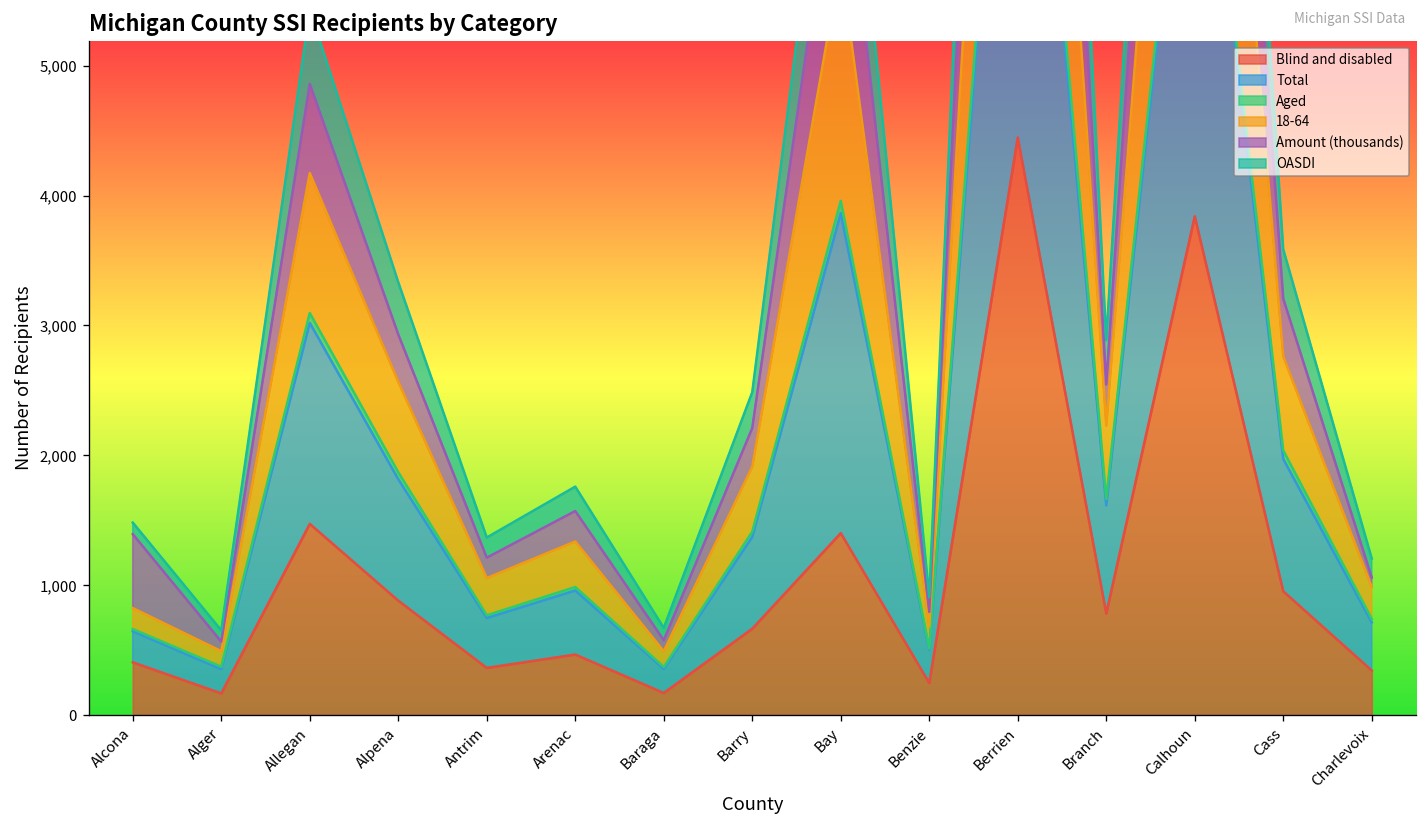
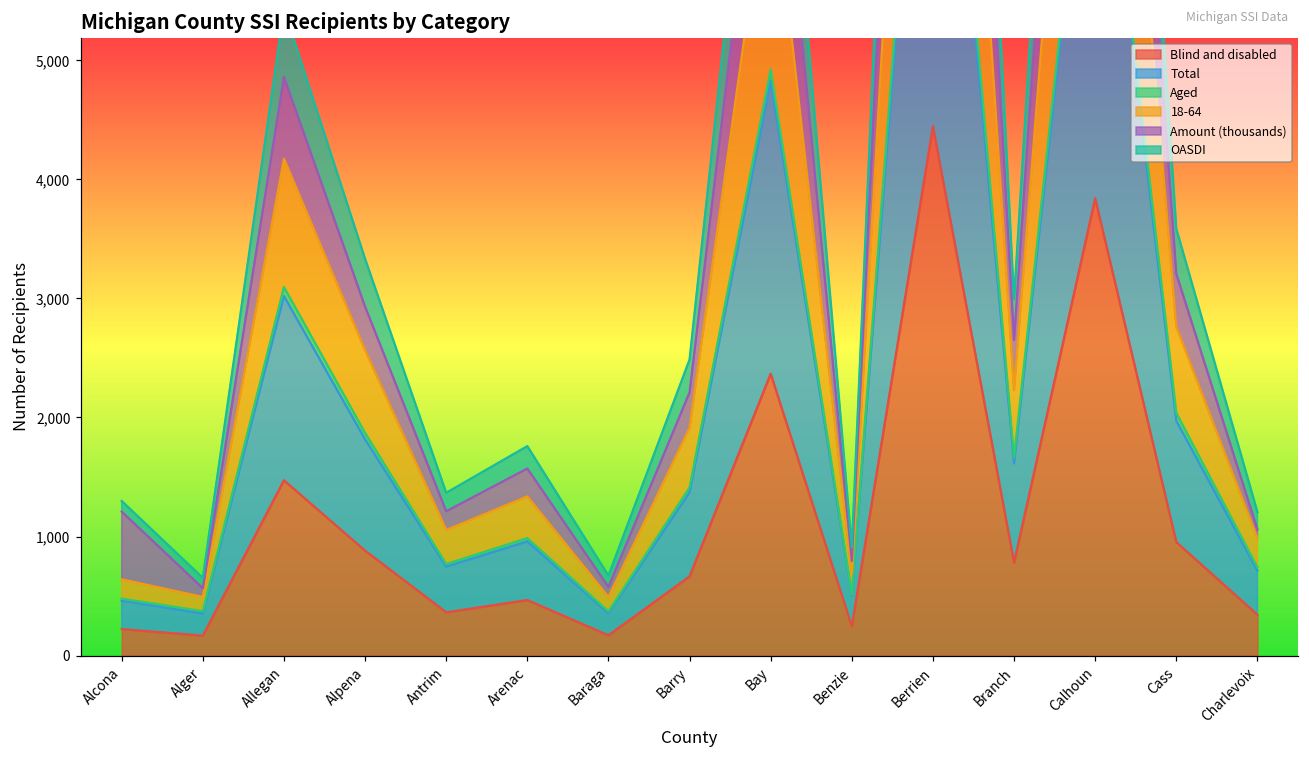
Blind and disabled, Alcona: 410 -> 220
Blind and disabled, Bay: 1,400 -> 2,370
Amount (thousands), Branch: 320 -> 420
